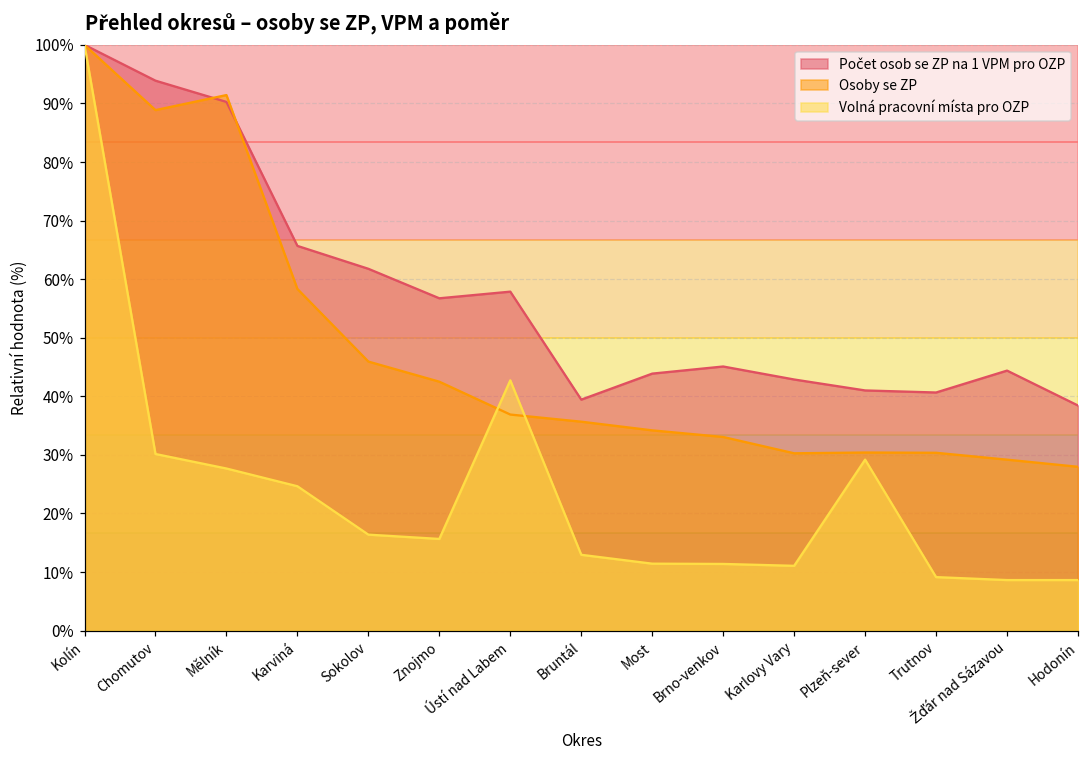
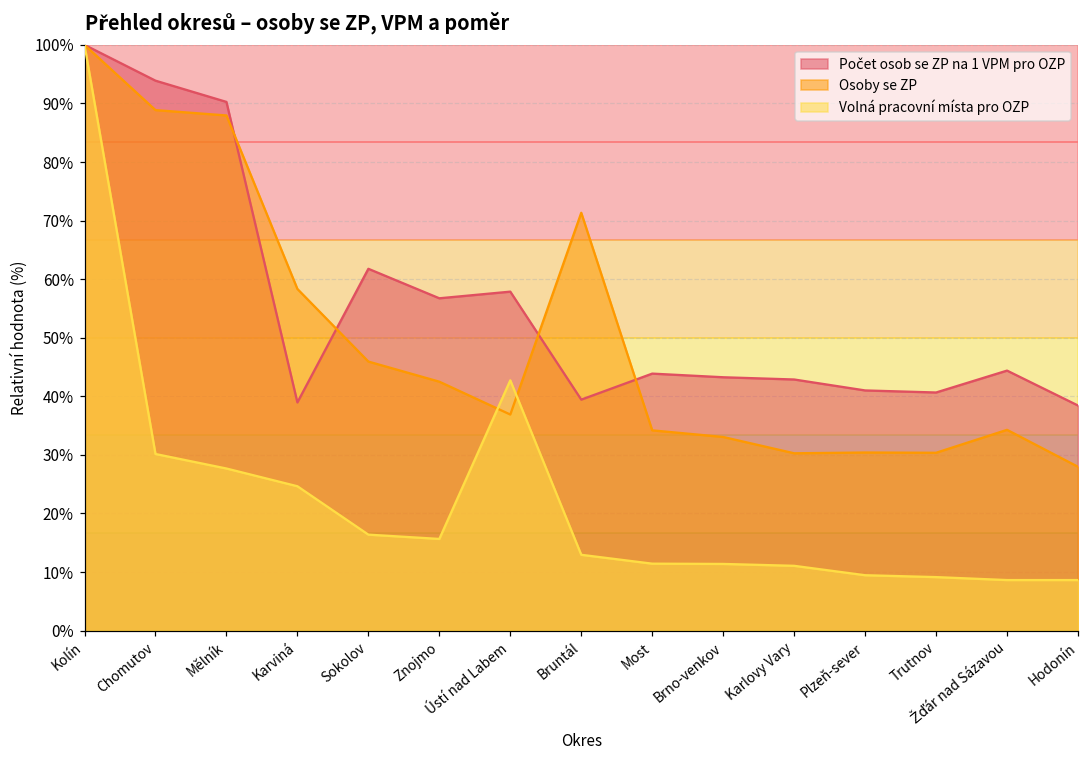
Osoby se ZP, Mělník: 91% -> 88%
Počet osob se ZP na 1 VPM pro OZP, Karviná: 66% -> 39%
Osoby se ZP, Bruntál: 36% -> 71%
Počet osob se ZP na 1 VPM pro OZP, Brno-venkov: 45% -> 43%
Volná pracovní místa pro OZP, Plzeň-sever: 29% -> 9%
Osoby se ZP, Žďár nad Sázavou: 29% -> 34%
